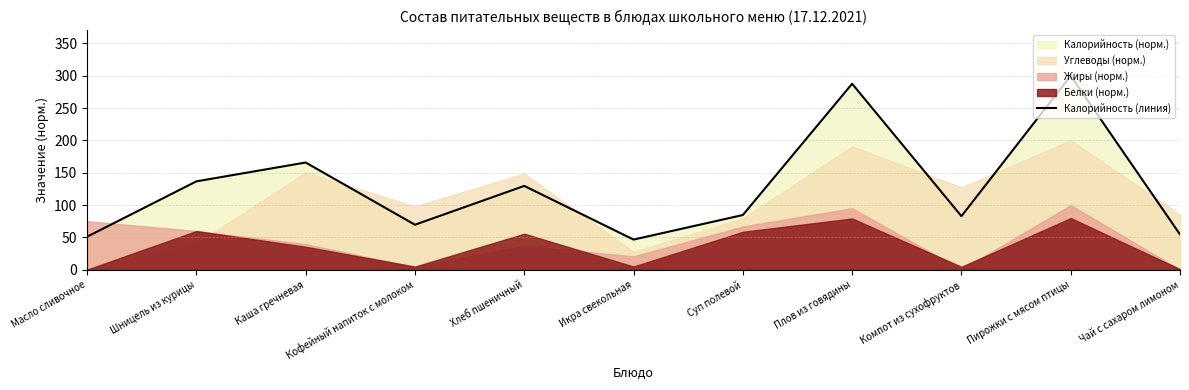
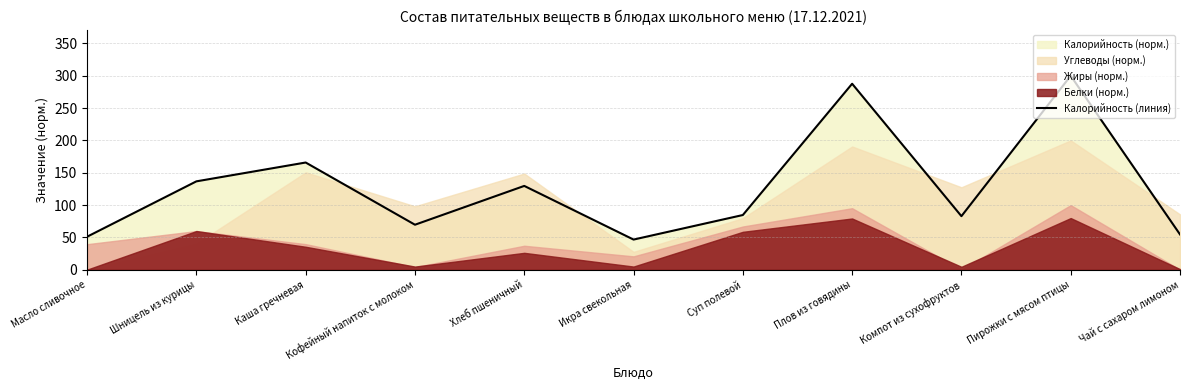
Жиры (норм.), Масло сливочное: 80 -> 40
Белки (норм.), Хлеб пшеничный: 60 -> 30
